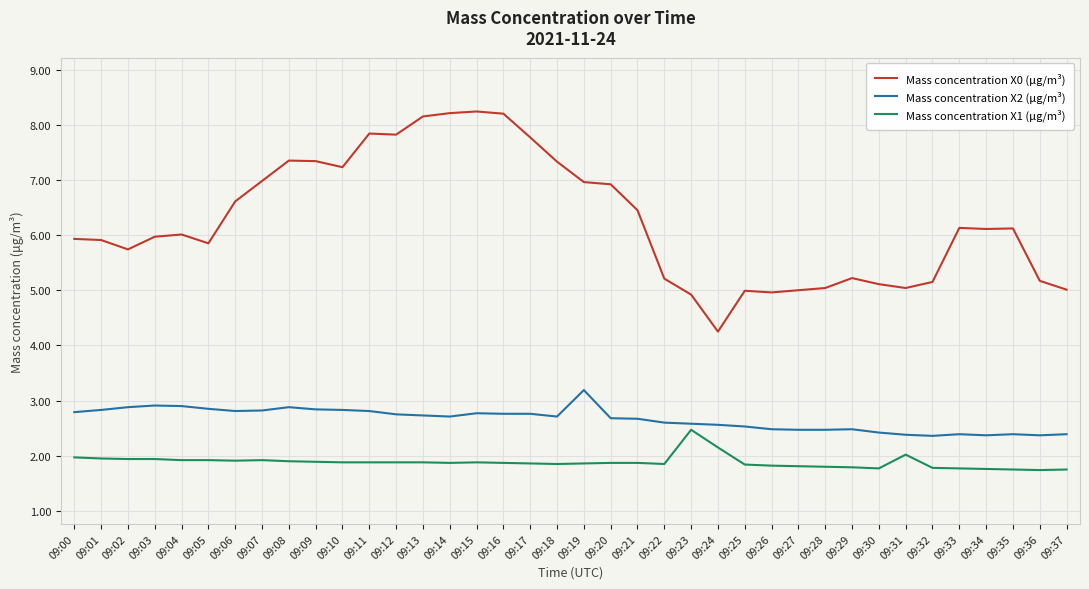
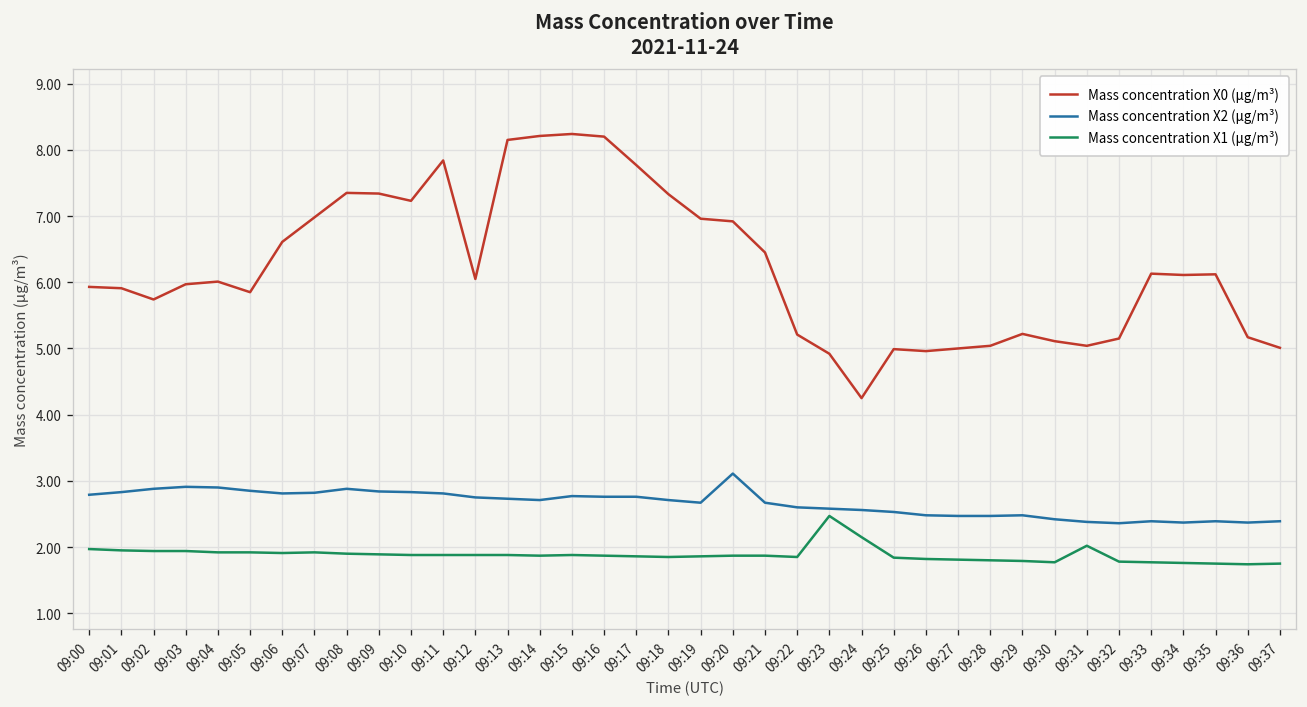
Mass concentration X0 (μg/m³), 09:12: 7.8 -> 6.1
Mass concentration X2 (μg/m³), 09:19: 3.2 -> 2.7
Mass concentration X2 (μg/m³), 09:20: 2.7 -> 3.1
